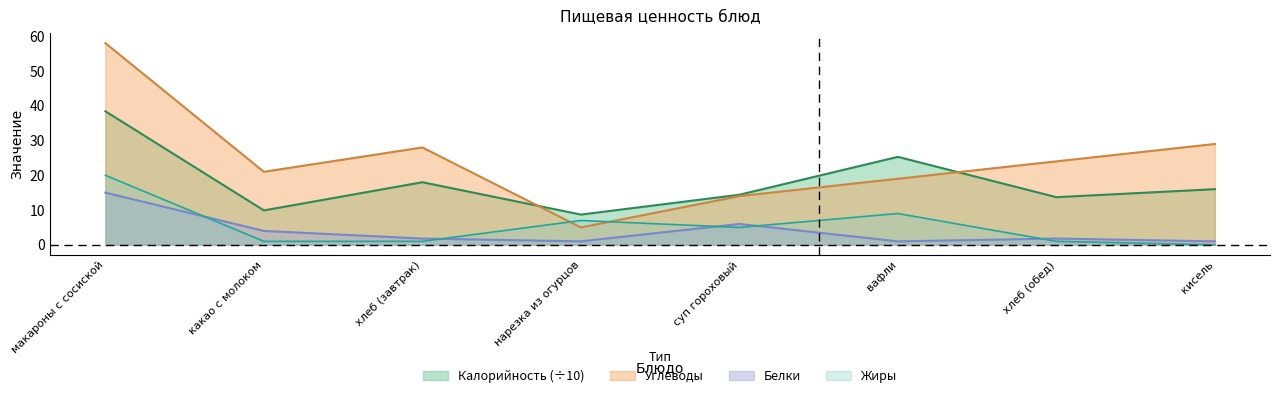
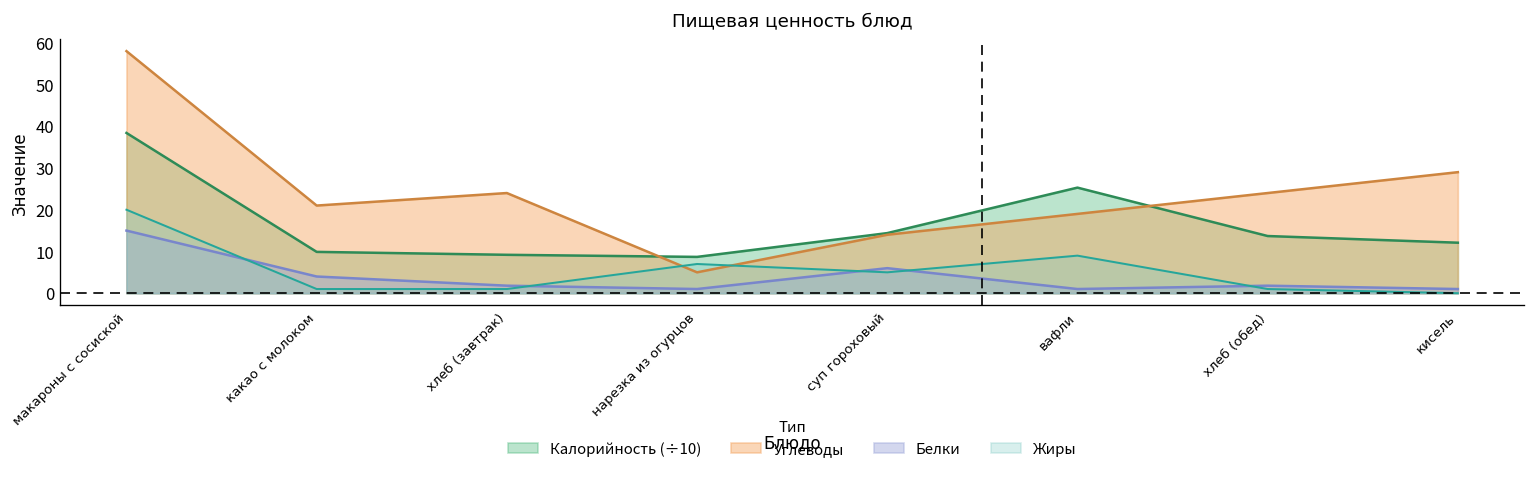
Калорийность (÷10), хлеб (завтрак): 18 -> 9
Углеводы, хлеб (завтрак): 28 -> 24
Калорийность (÷10), кисель: 16 -> 12
